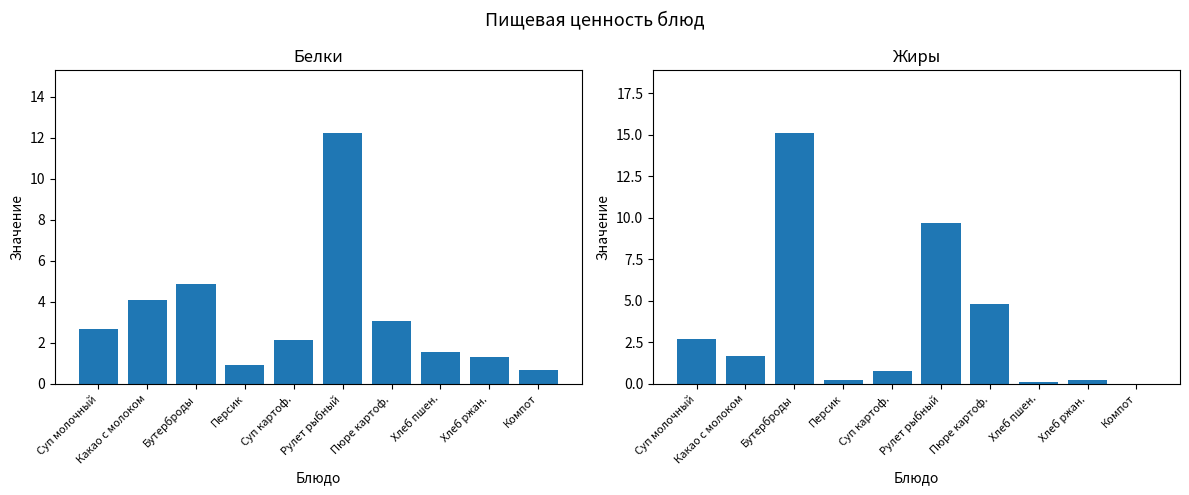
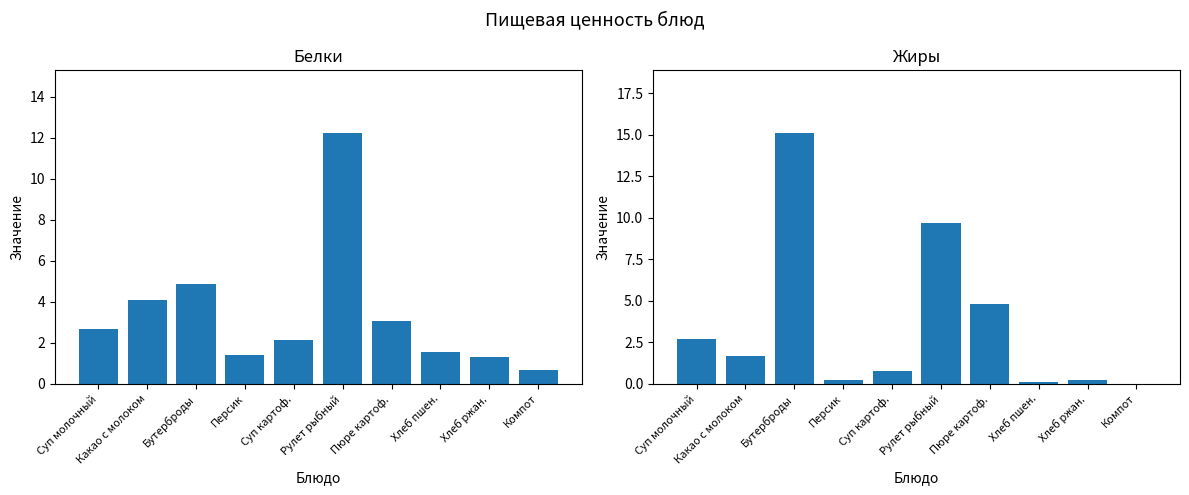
Белки, Персик: 0.9 -> 1.4
